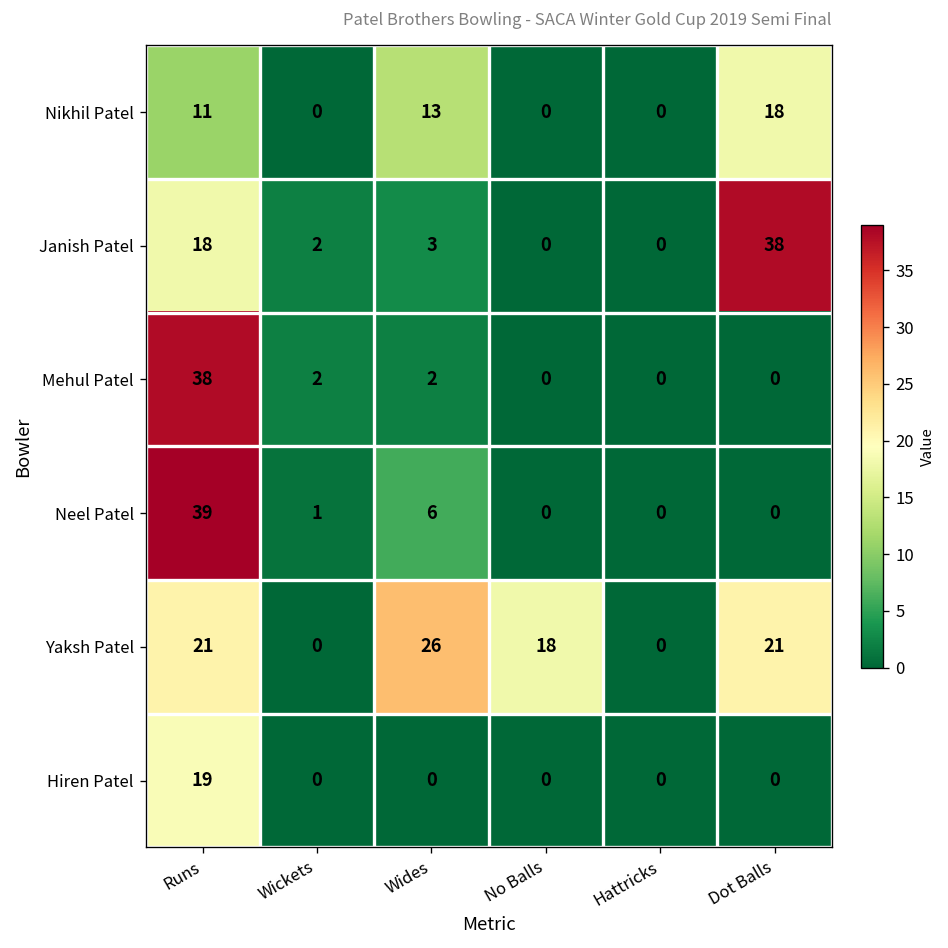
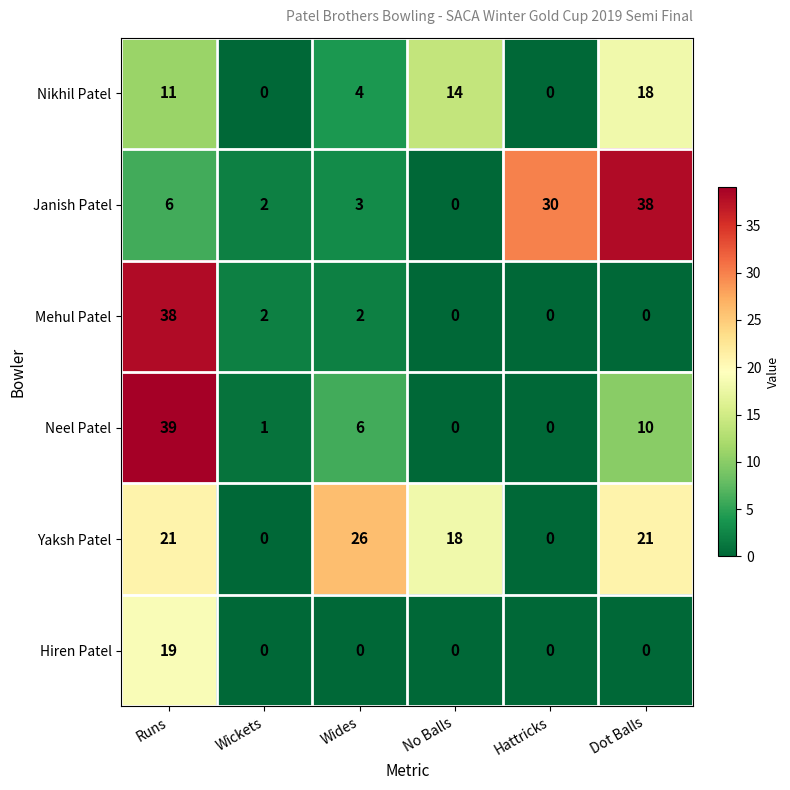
Nikhil Patel, Wides: 13 -> 4
Nikhil Patel, No Balls: 0 -> 14
Janish Patel, Runs: 18 -> 6
Janish Patel, Hattricks: 0 -> 30
Neel Patel, Dot Balls: 0 -> 10
